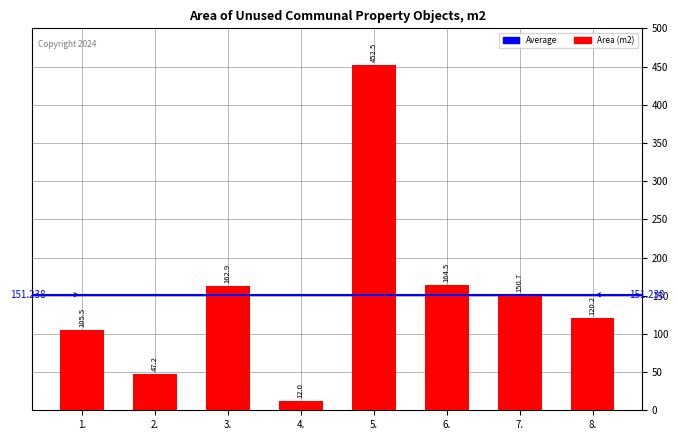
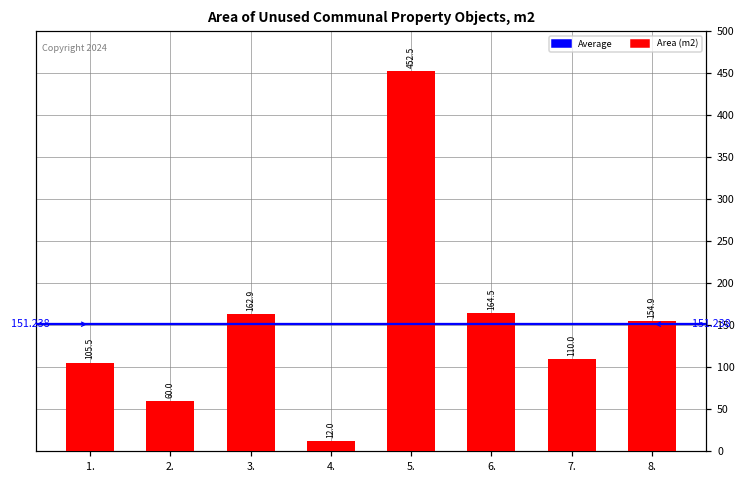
2.: 47.2 -> 60.0
7.: 150.7 -> 110.0
8.: 120.2 -> 154.9
